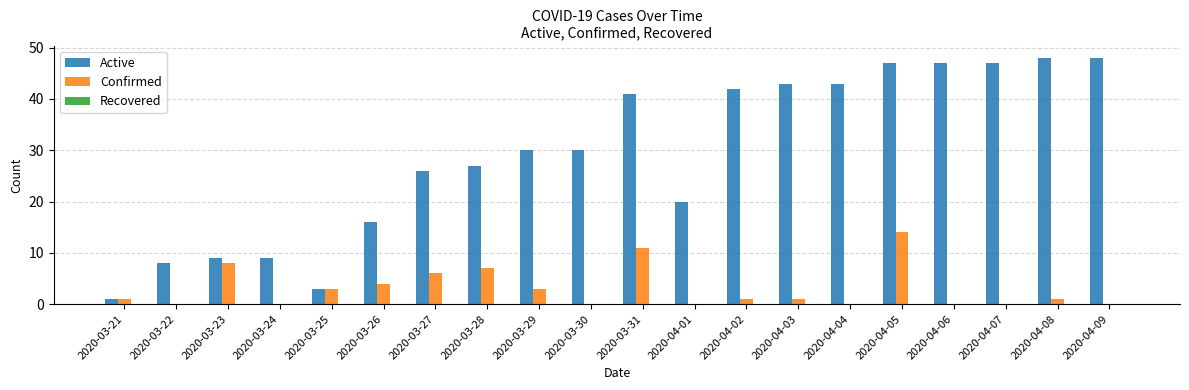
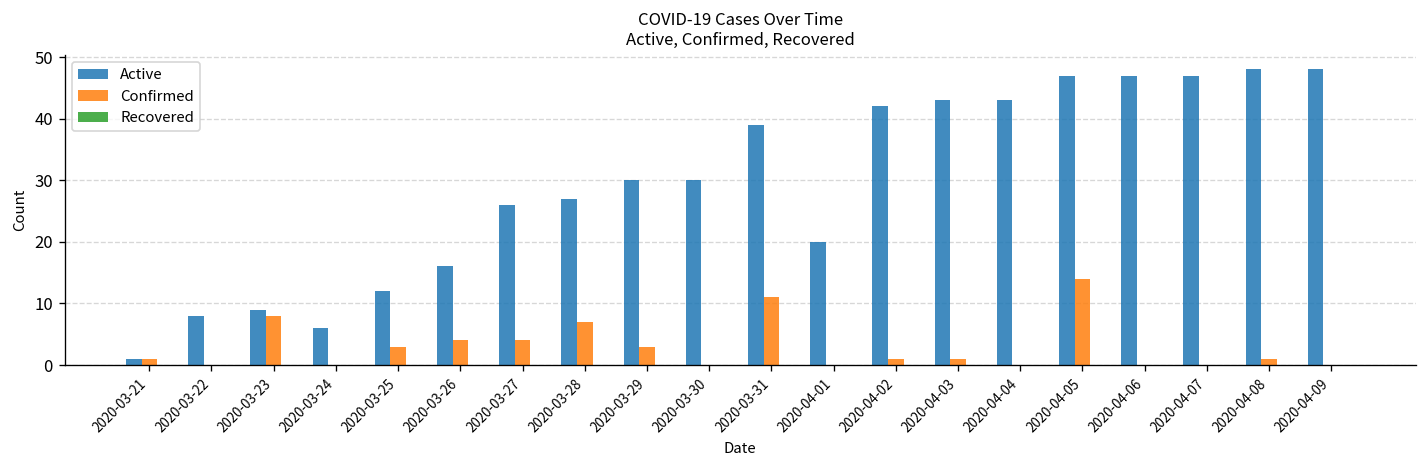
Active, 2020-03-24: 9 -> 6
Active, 2020-03-25: 3 -> 12
Confirmed, 2020-03-27: 6 -> 4
Active, 2020-03-31: 41 -> 39
